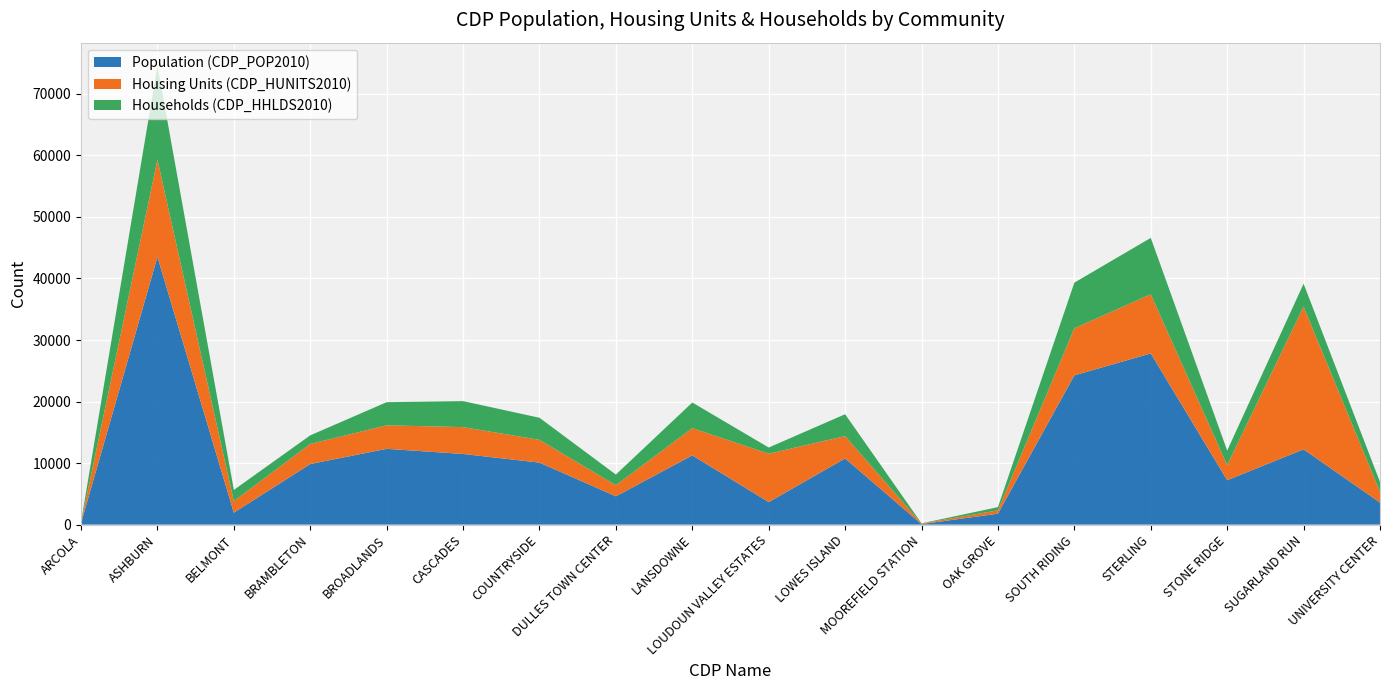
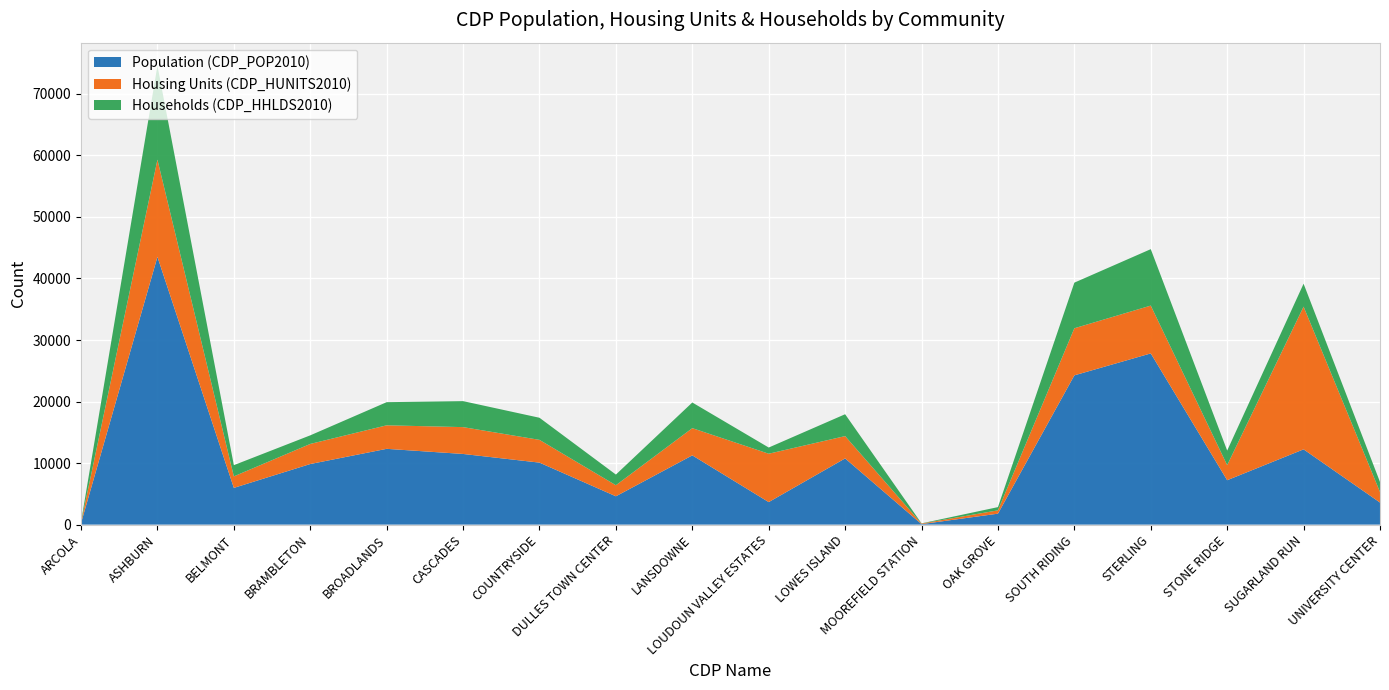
Population (CDP_POP2010), BELMONT: 2000 -> 6000
Housing Units (CDP_HUNITS2010), STERLING: 10000 -> 8000
